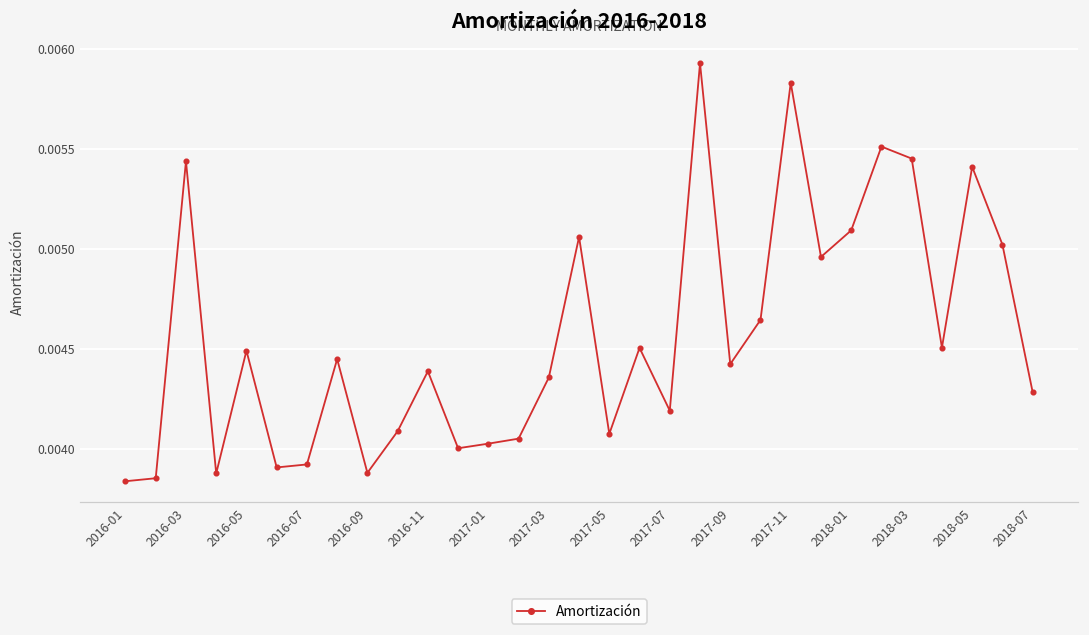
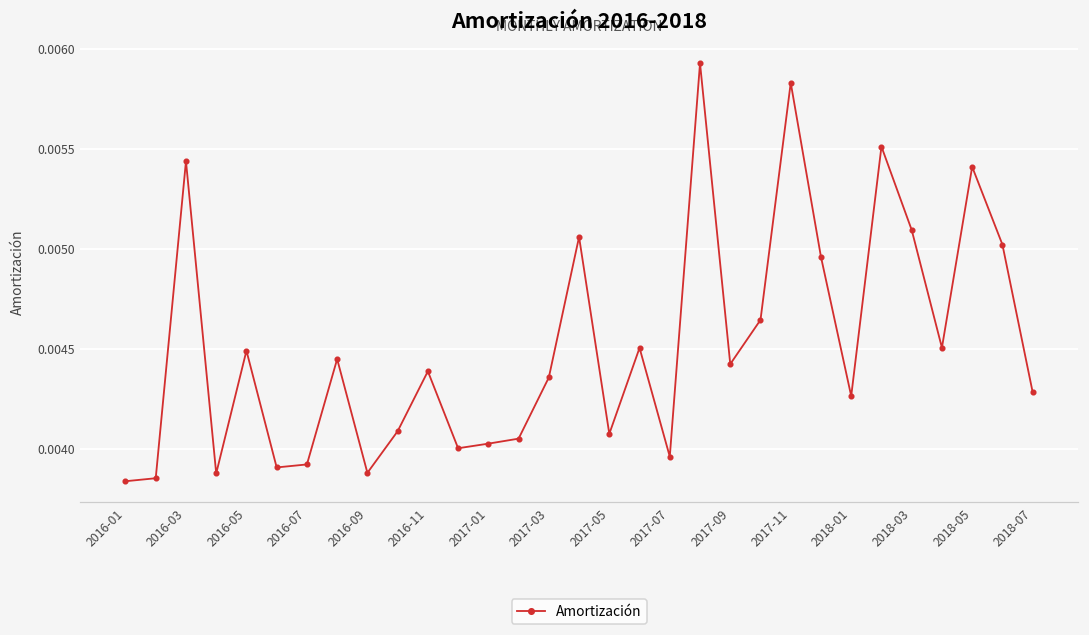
2017-07: 0.00419 -> 0.00396
2018-01: 0.00509 -> 0.00426
2018-03: 0.00545 -> 0.00509
